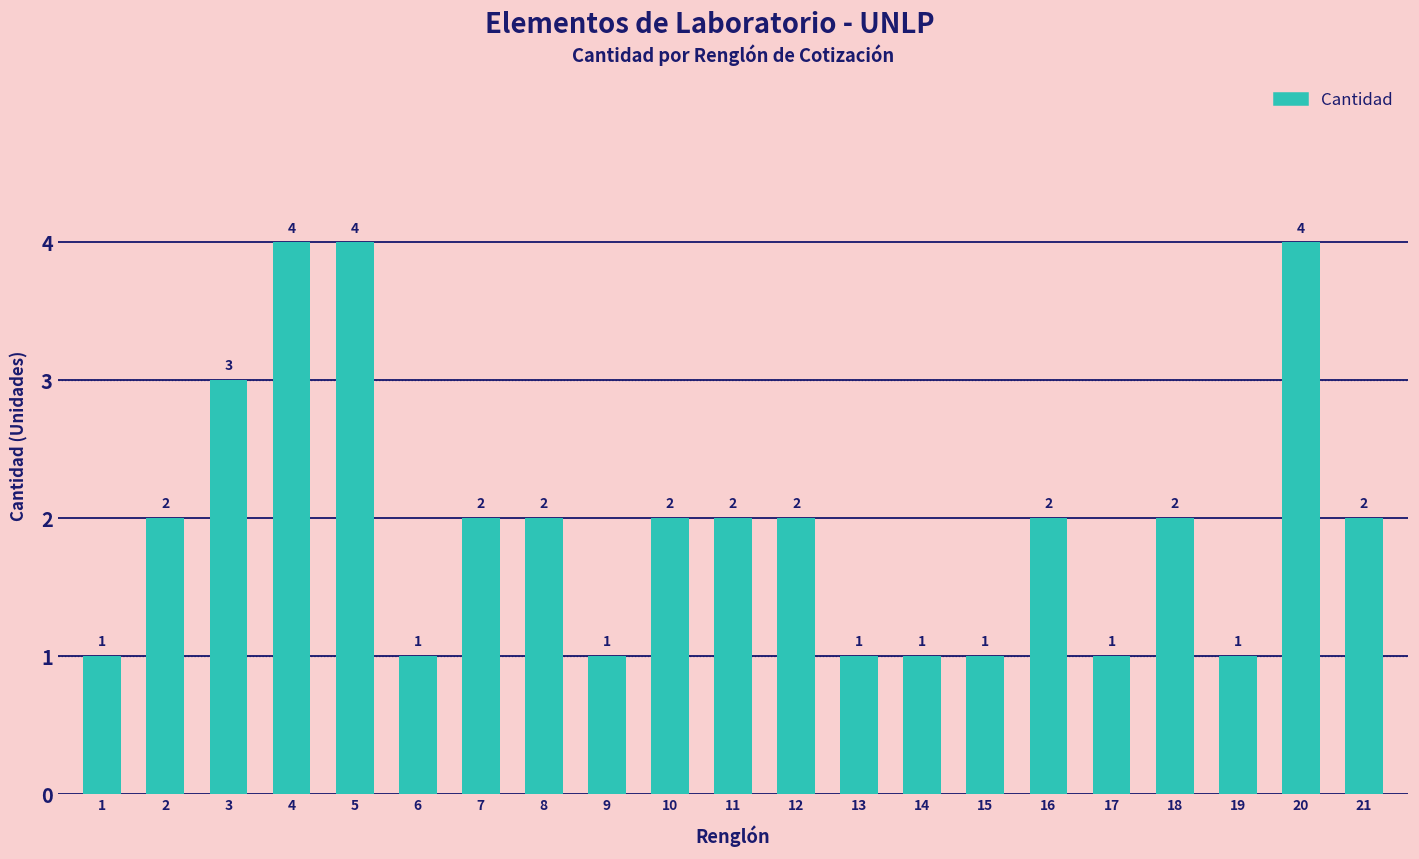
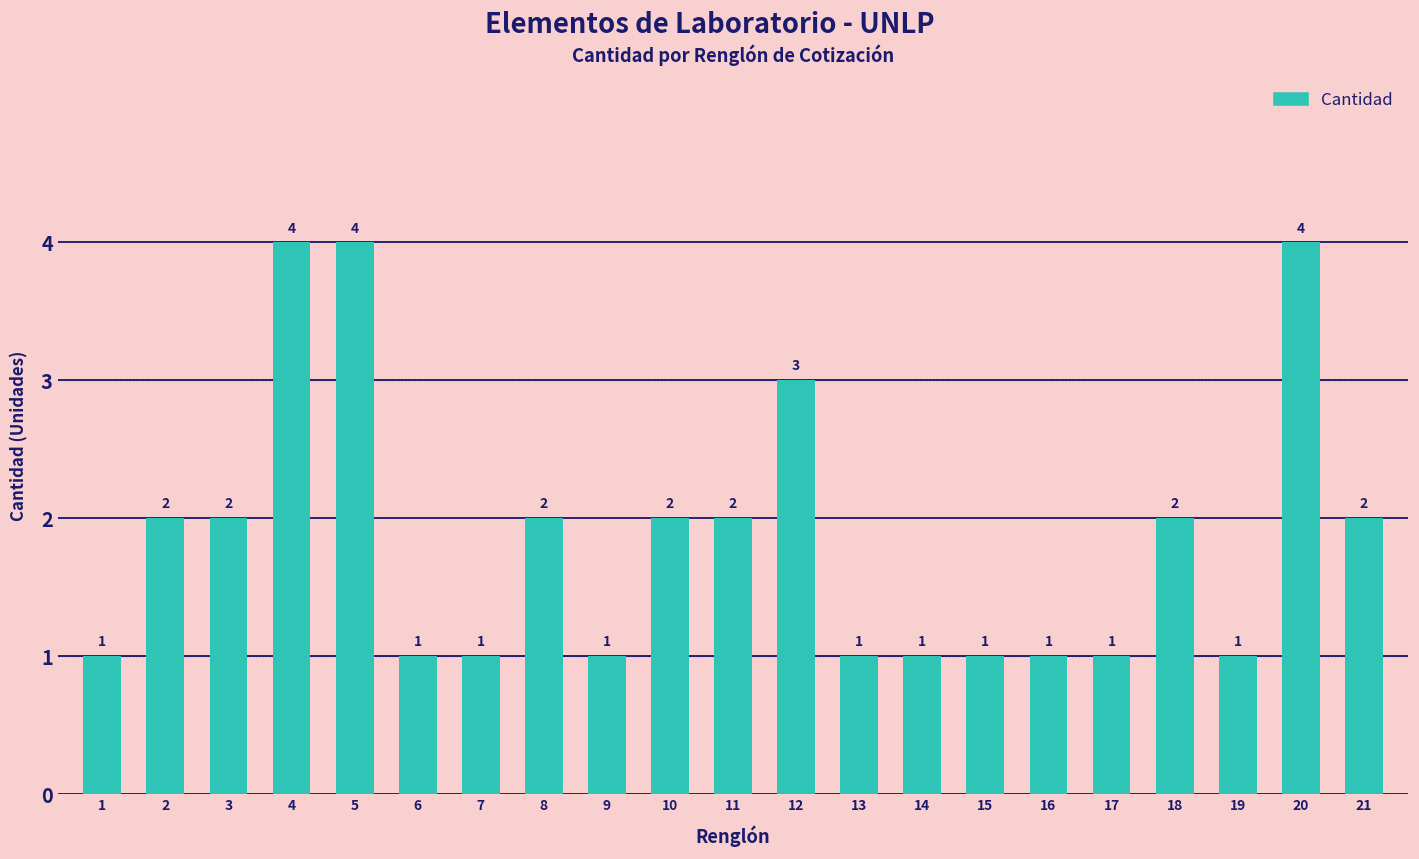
3: 3 -> 2
7: 2 -> 1
12: 2 -> 3
16: 2 -> 1
